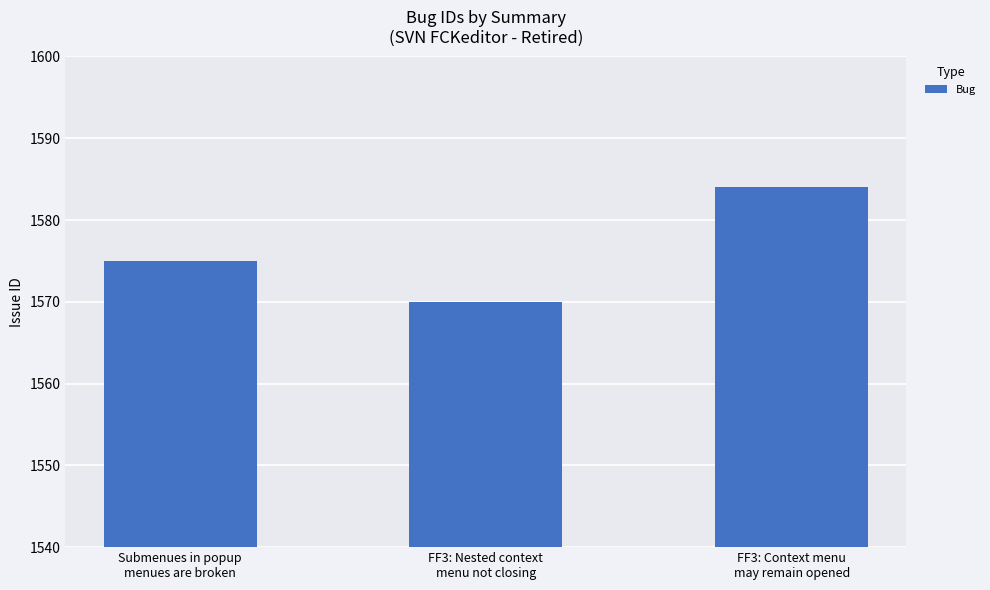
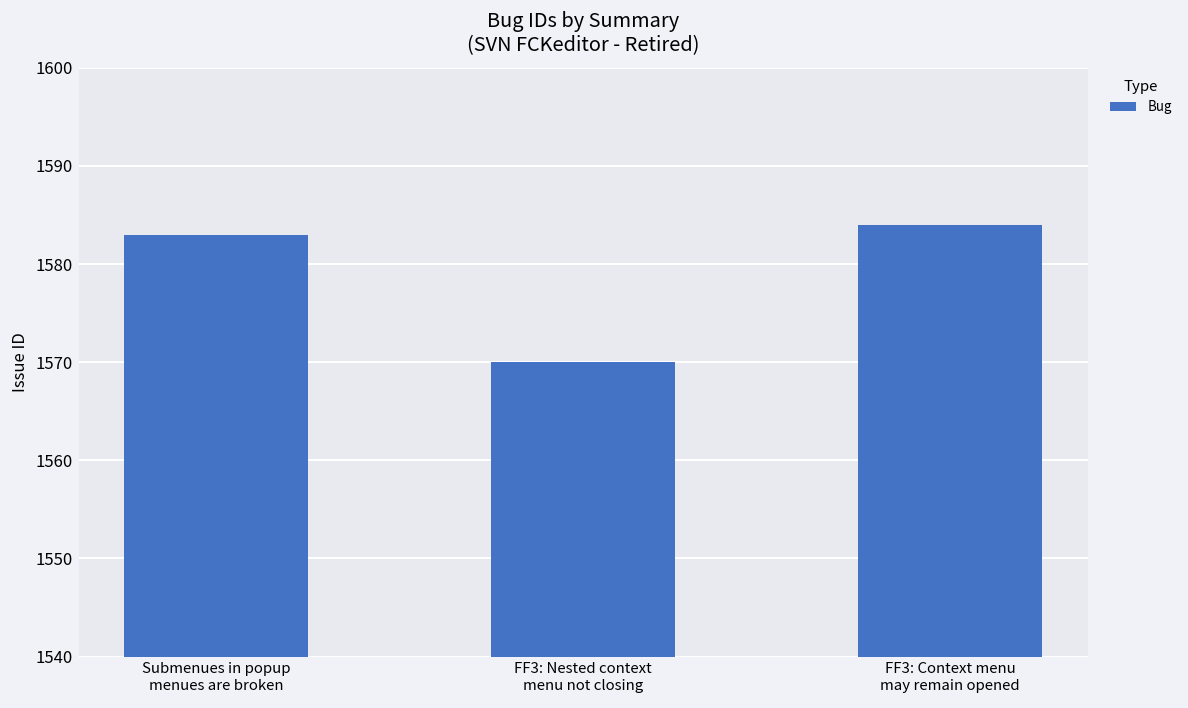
Submenues in popup menues are broken: 1575 -> 1583
